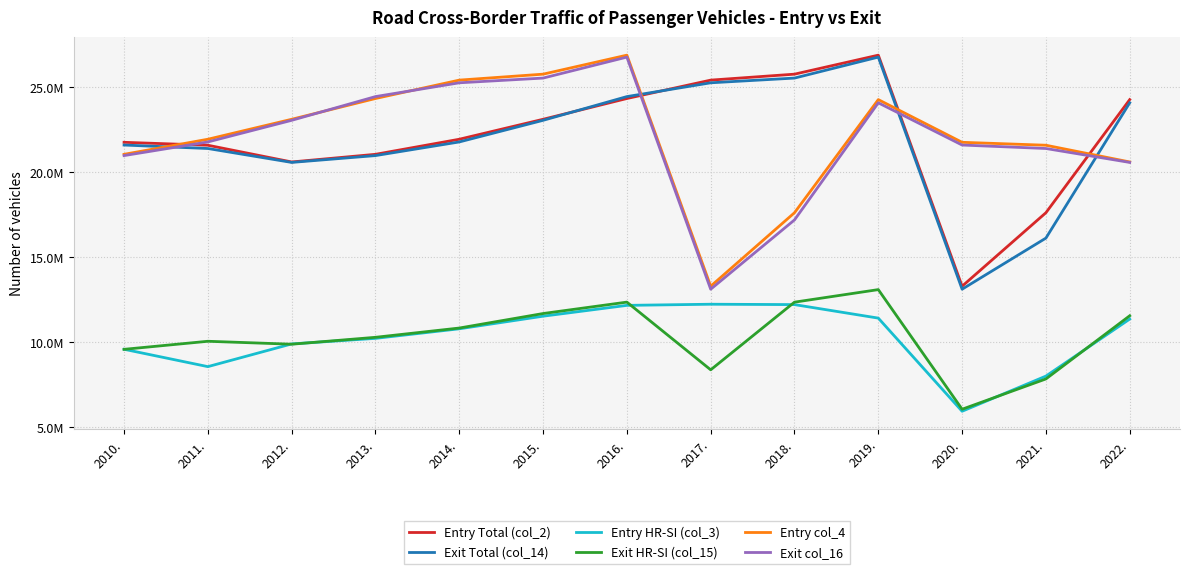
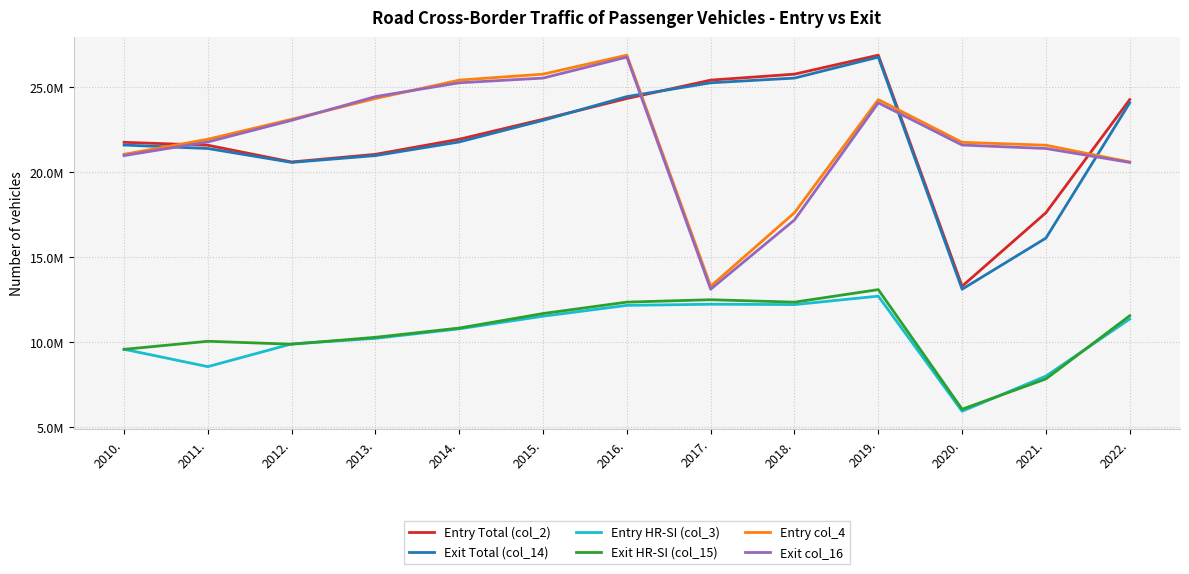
Exit HR-SI (col_15), 2017.: 8400000 -> 12500000
Entry HR-SI (col_3), 2019.: 11400000 -> 12700000
